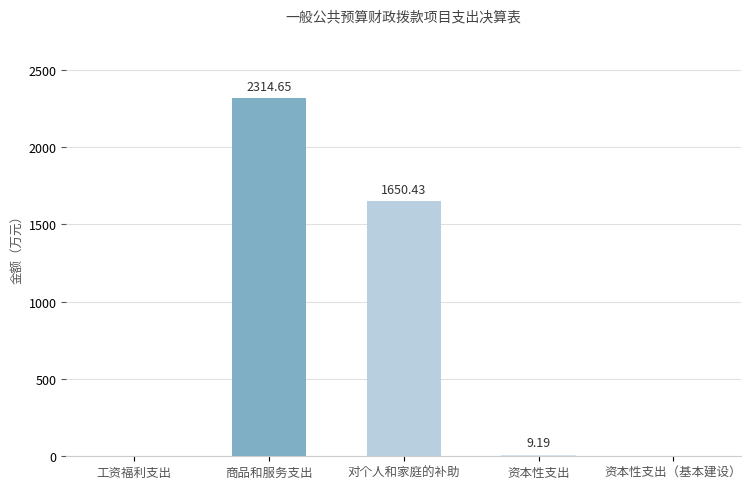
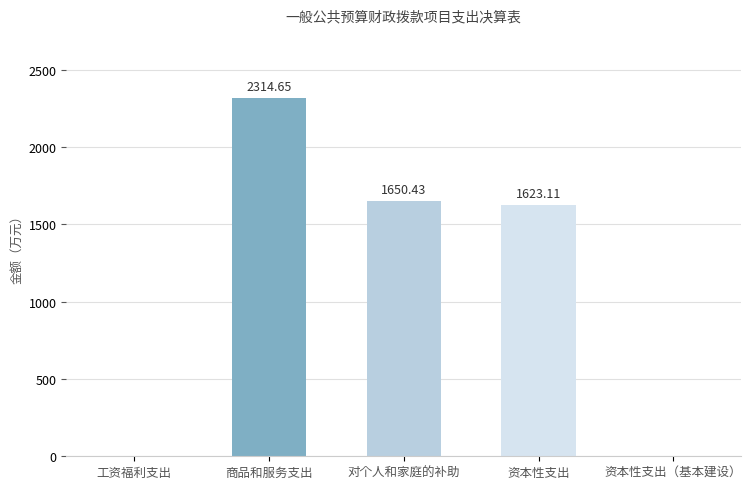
资本性支出: 9.19 -> 1623.11
